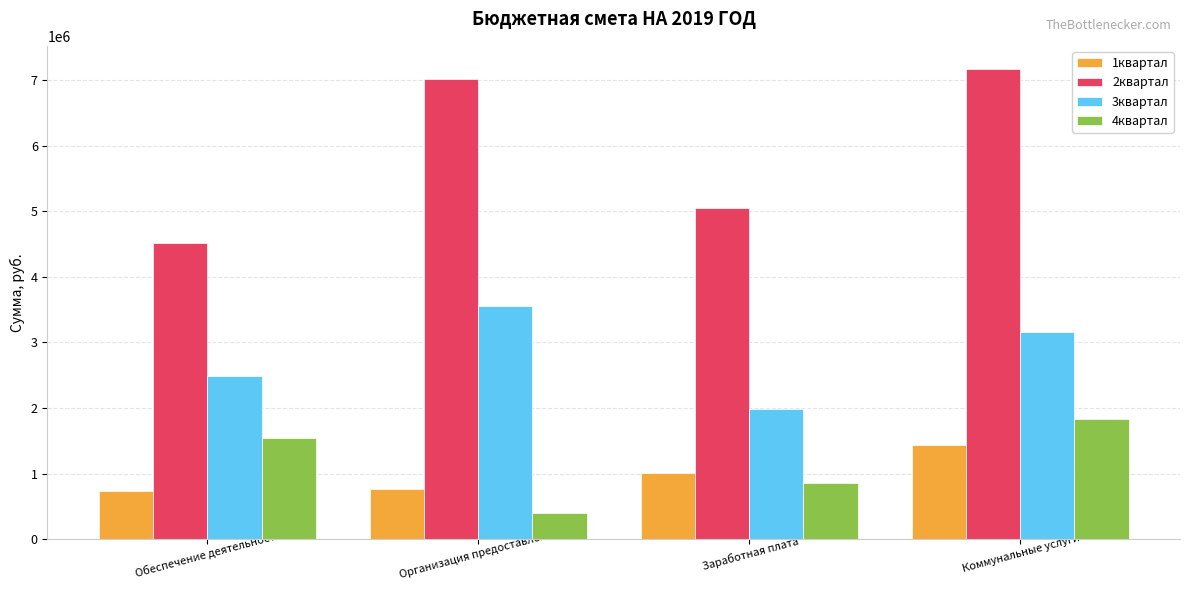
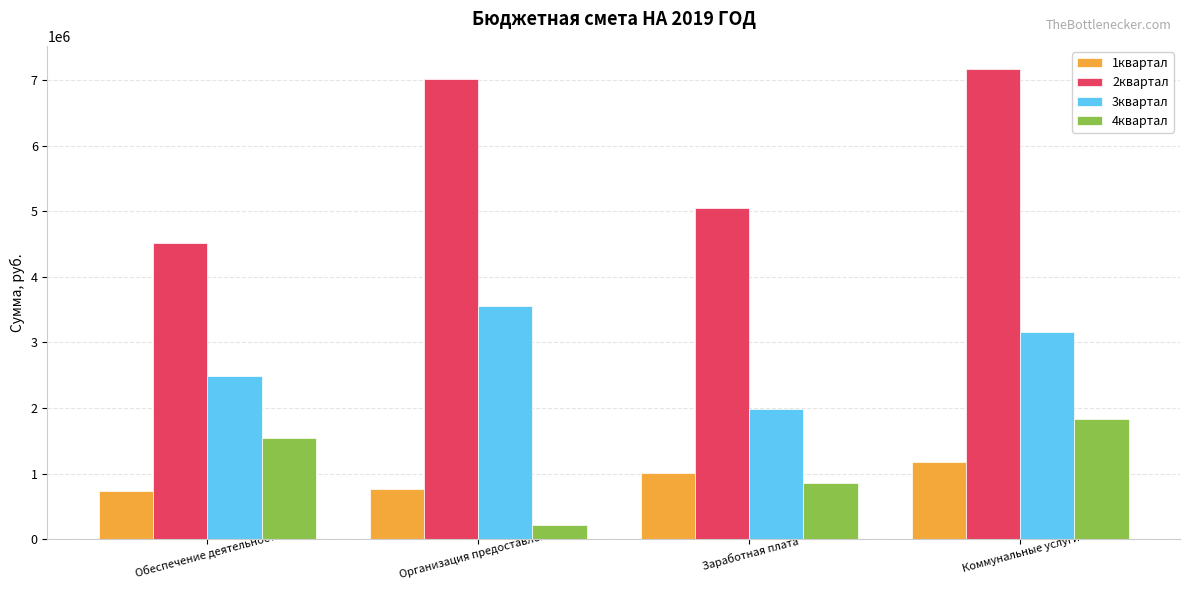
4квартал, Организация предоставления: 400000 -> 200000
1квартал, Коммунальные услуги: 1400000 -> 1200000
